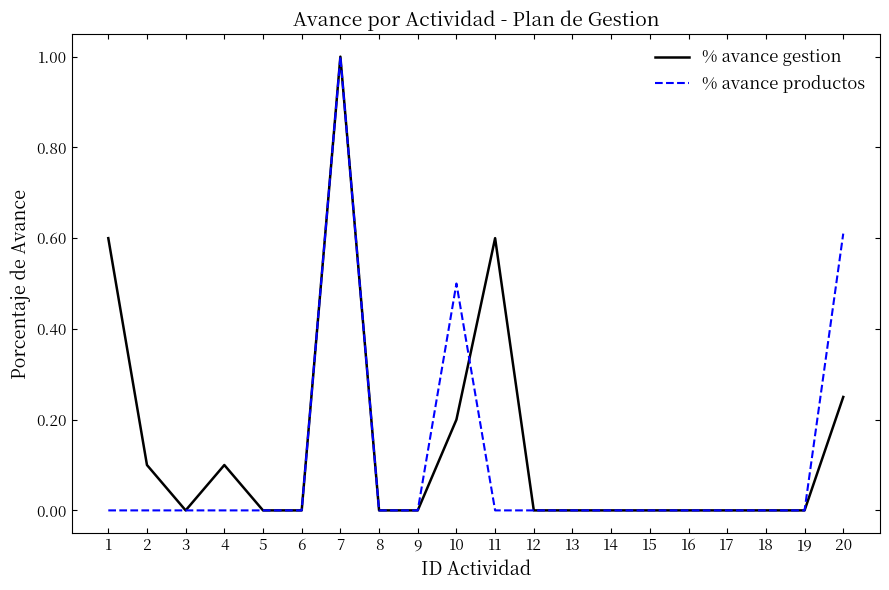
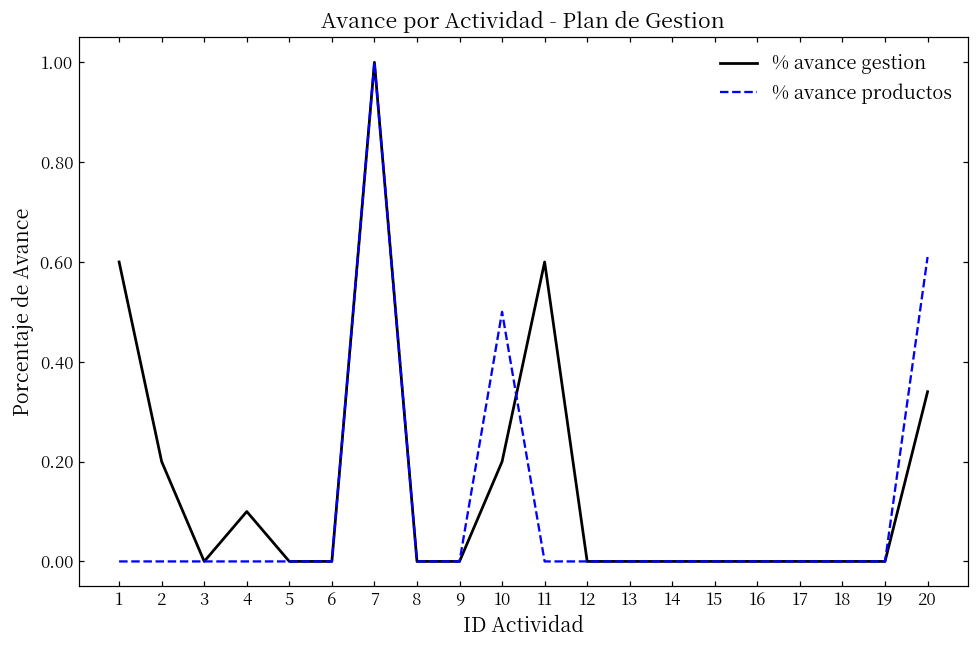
% avance gestion, 2: 0.1 -> 0.2
% avance gestion, 20: 0.25 -> 0.34
